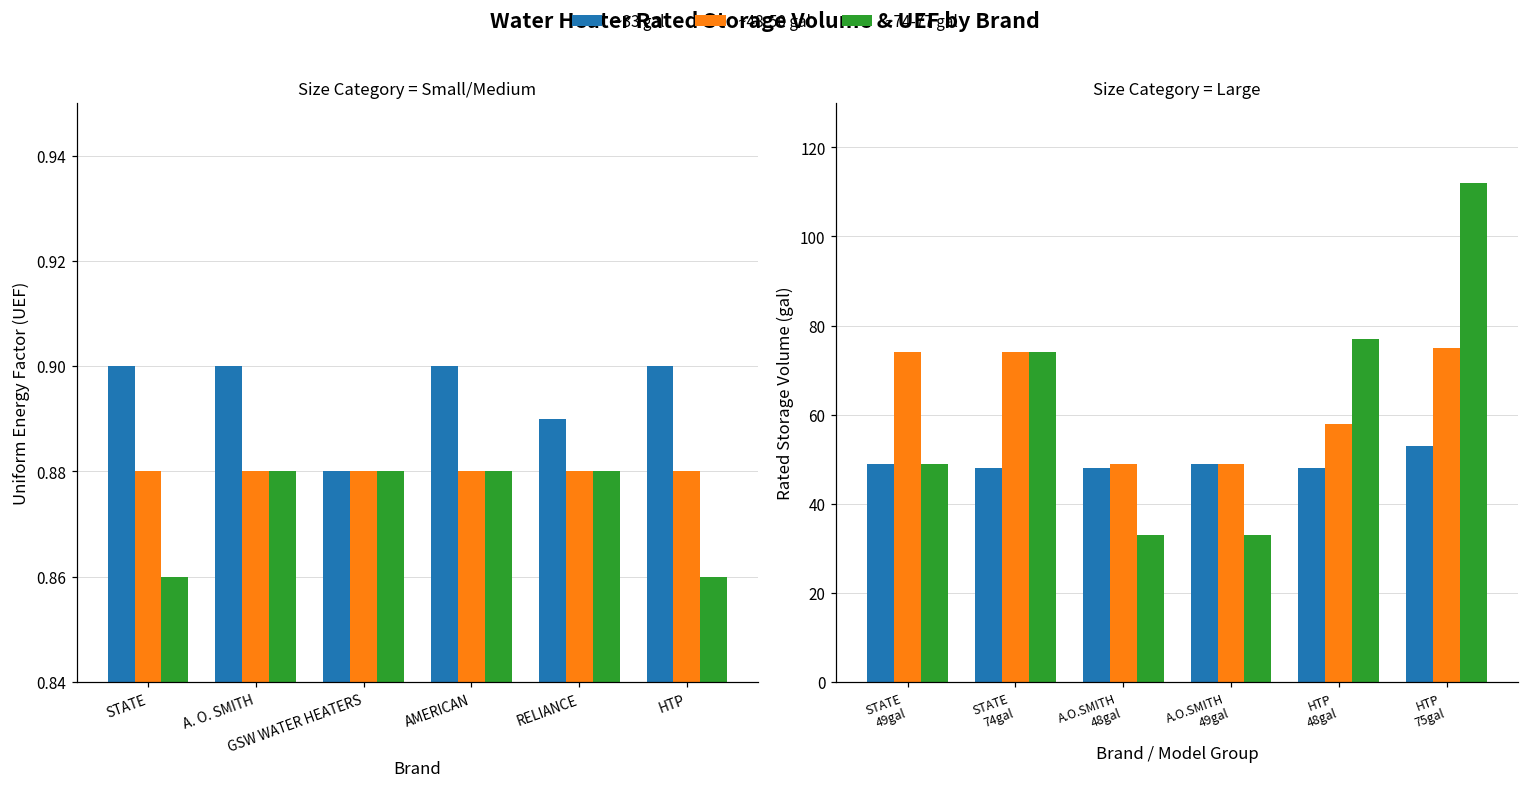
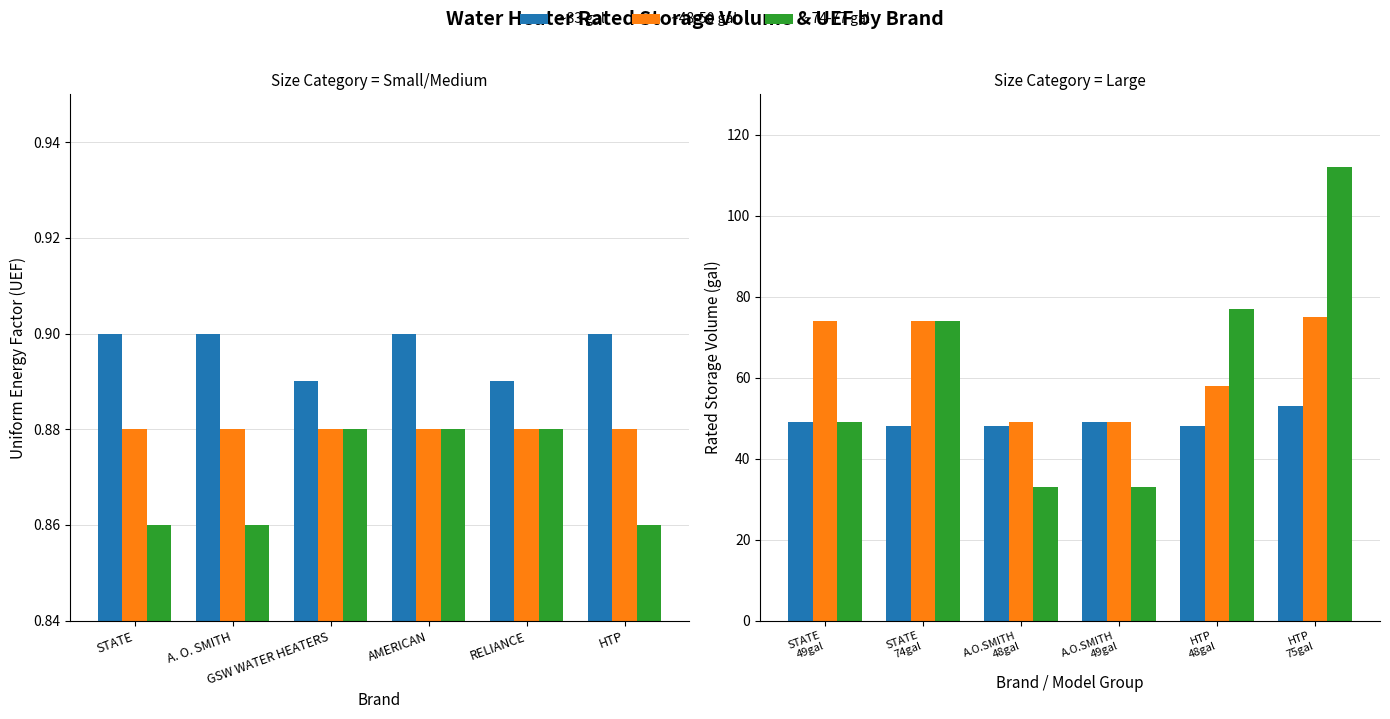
Size Category = Small/Medium, ~74-77 gal, A. O. SMITH: 0.88 -> 0.86
Size Category = Small/Medium, ~33 gal, GSW WATER HEATERS: 0.88 -> 0.89
